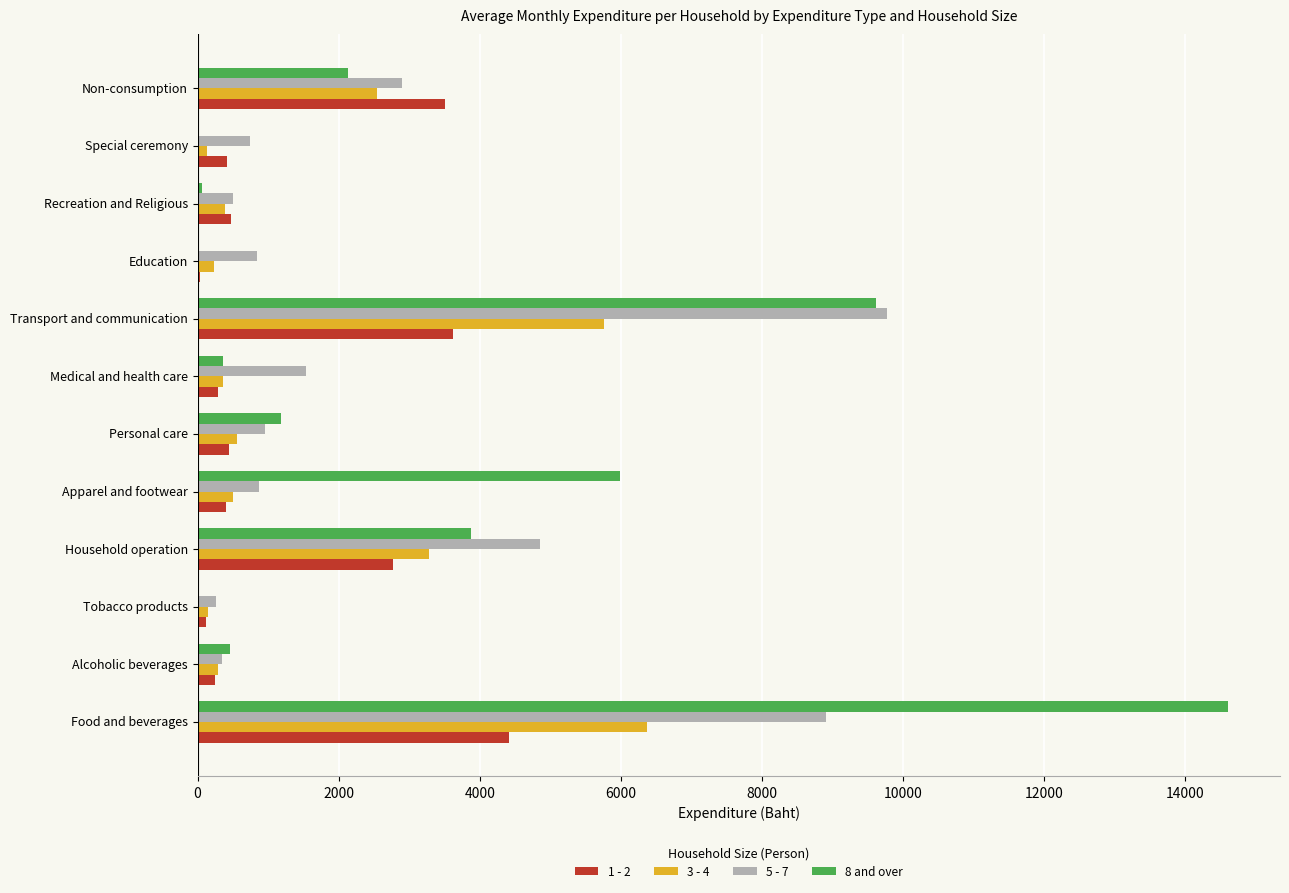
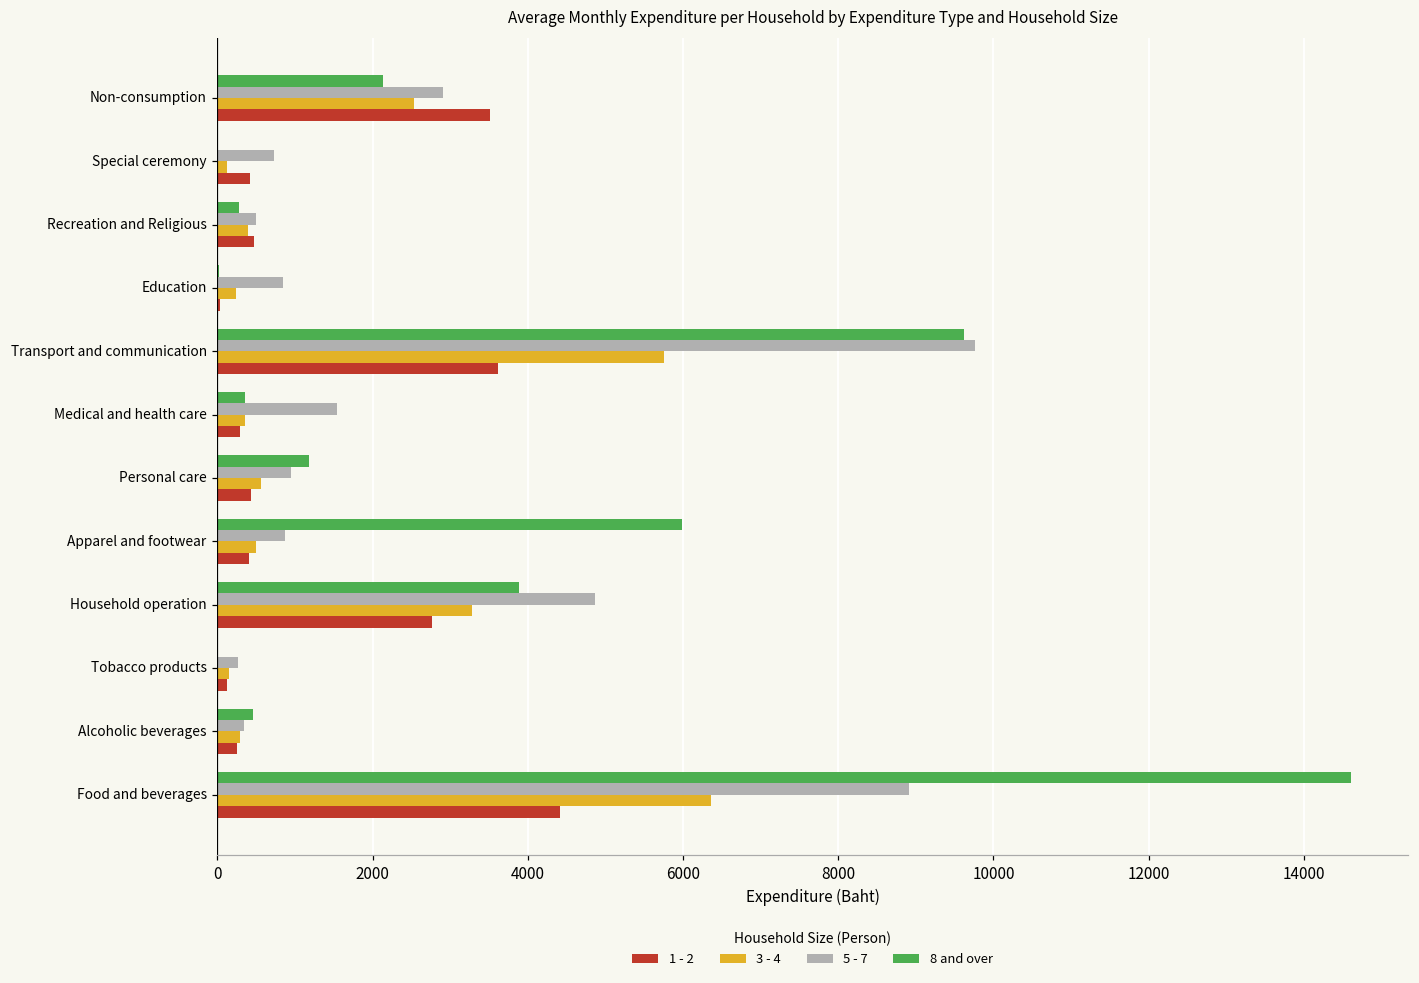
8 and over, Recreation and Religious: 100 -> 300
